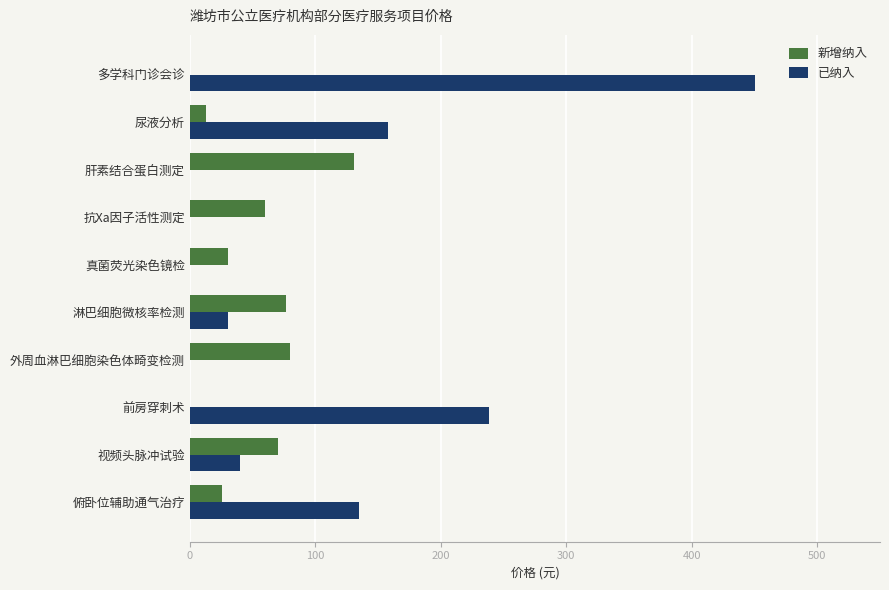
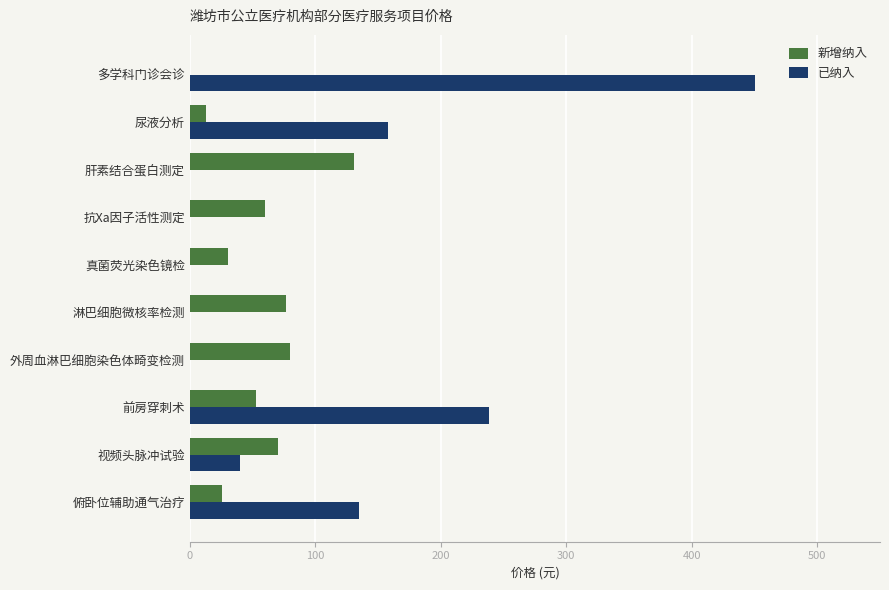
已纳入, 淋巴细胞微核率检测: 30 -> 0
新增纳入, 前房穿刺术: 0 -> 53
